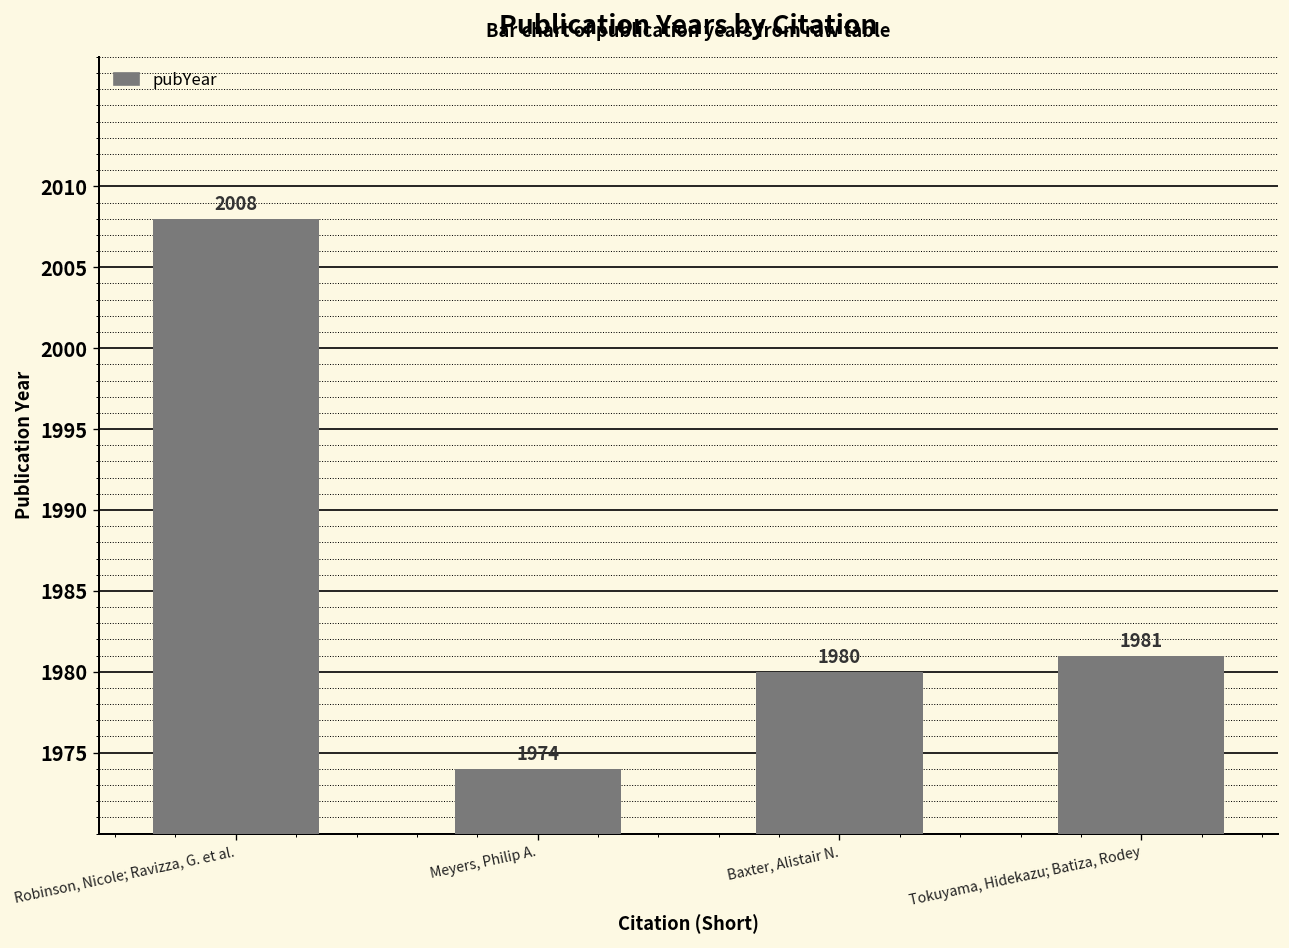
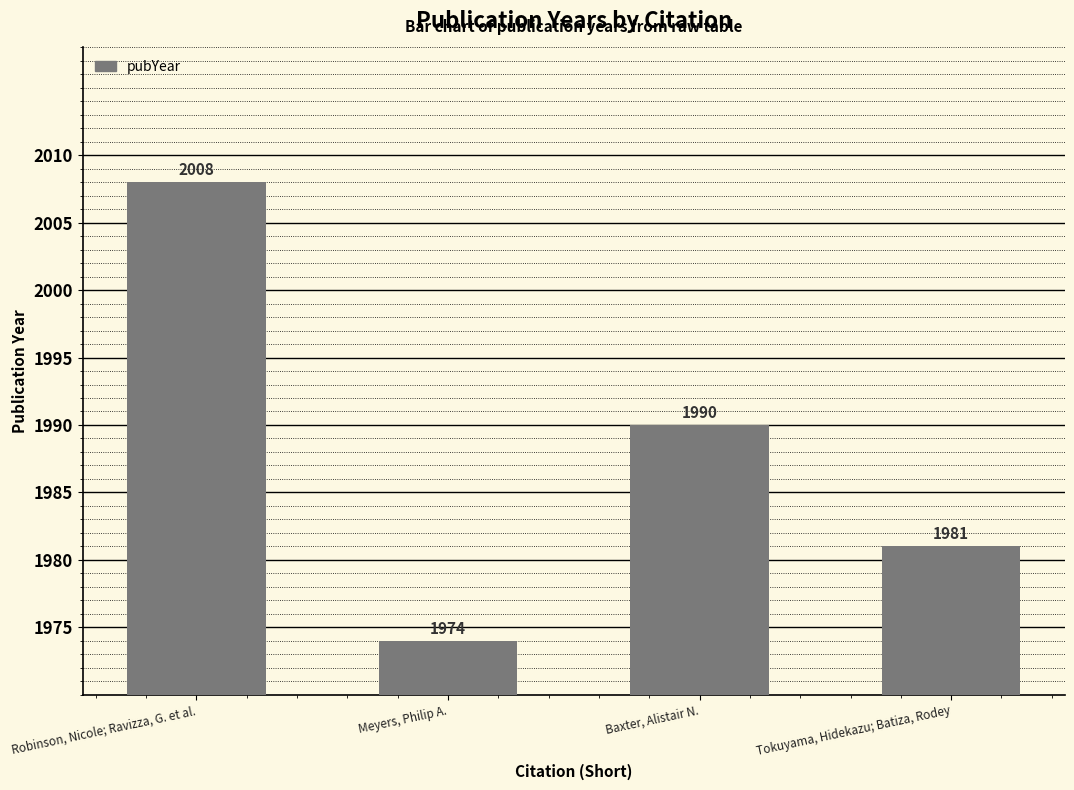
Baxter, Alistair N.: 1980 -> 1990
